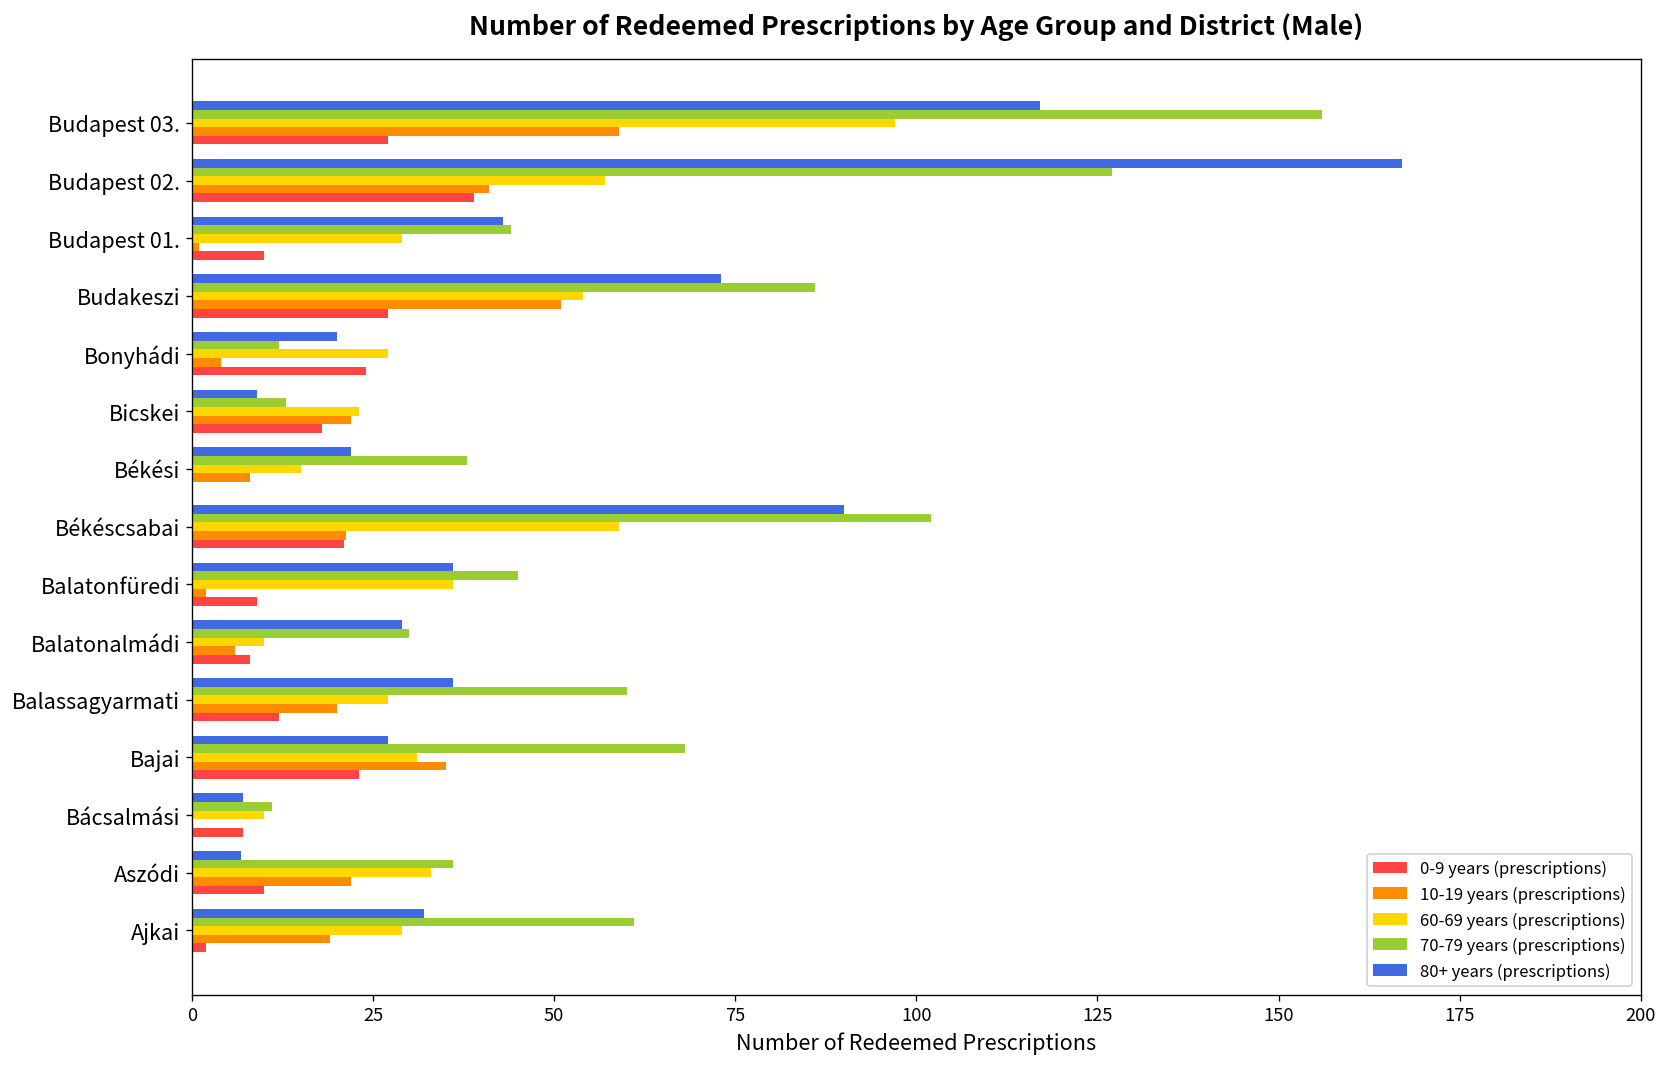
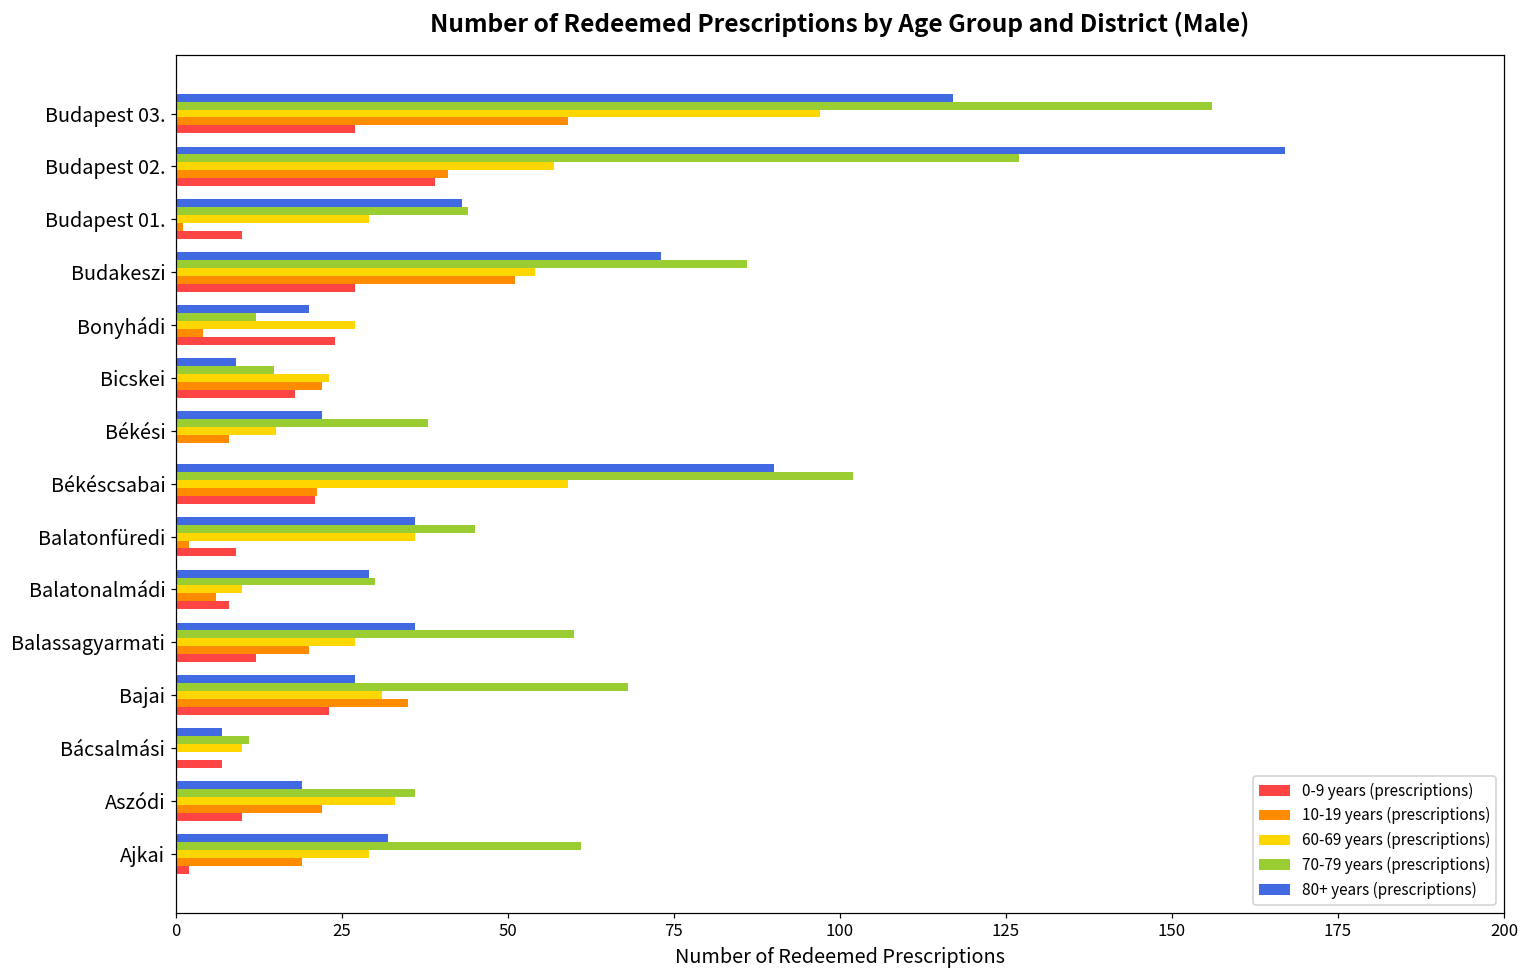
70-79 years (prescriptions), Bicskei: 13 -> 15
80+ years (prescriptions), Aszódi: 7 -> 19
